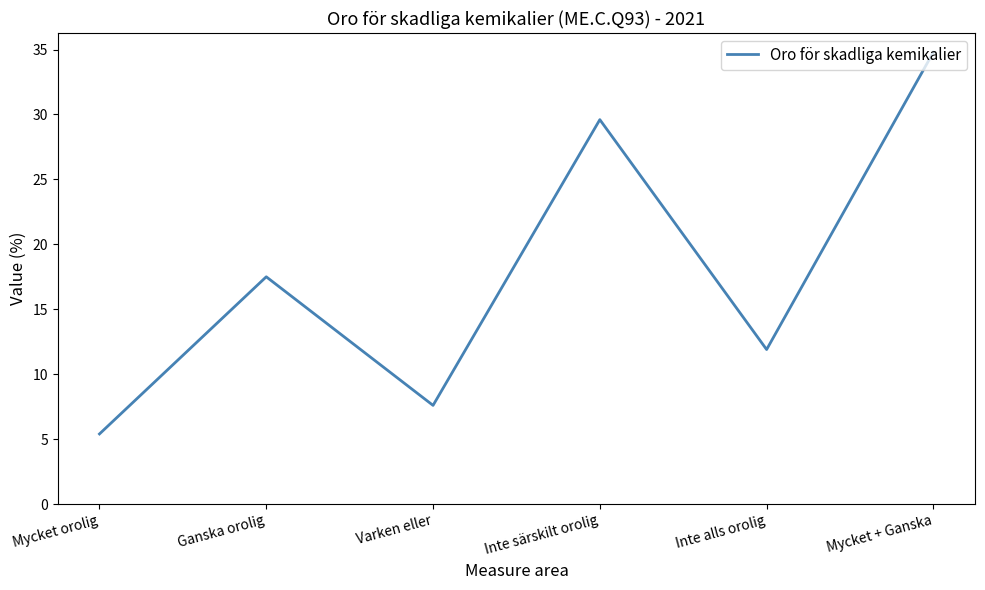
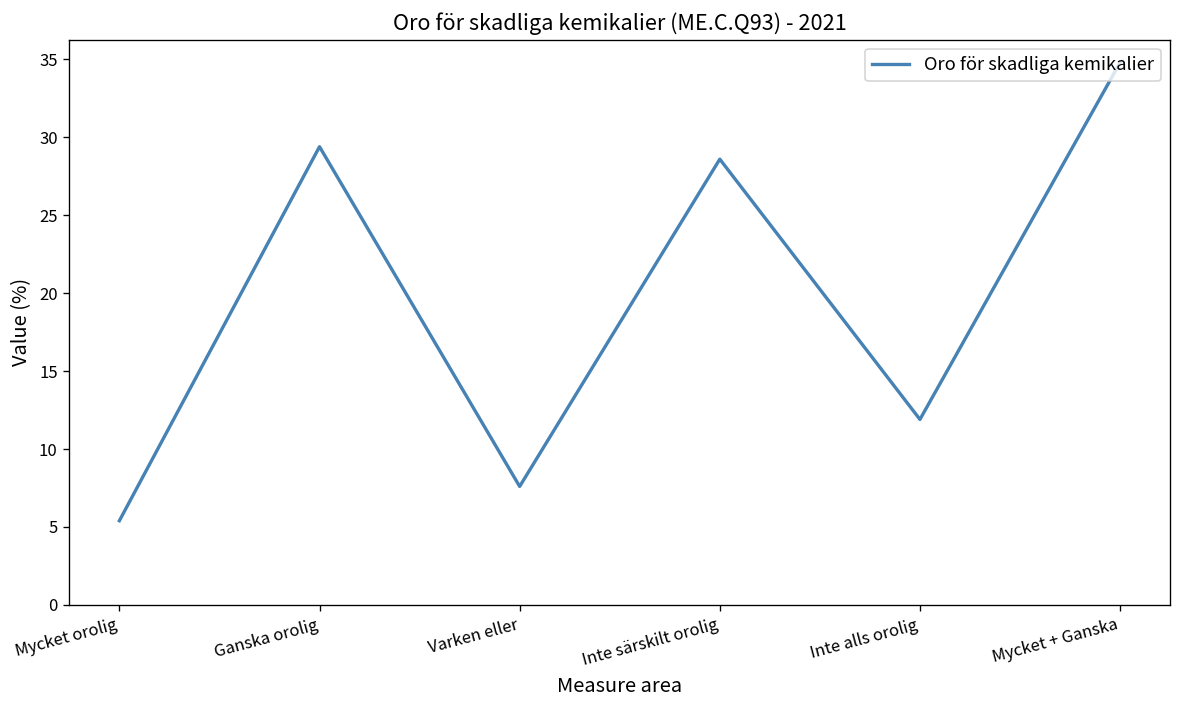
Ganska orolig: 17.5 -> 29.4
Inte särskilt orolig: 29.6 -> 28.6
